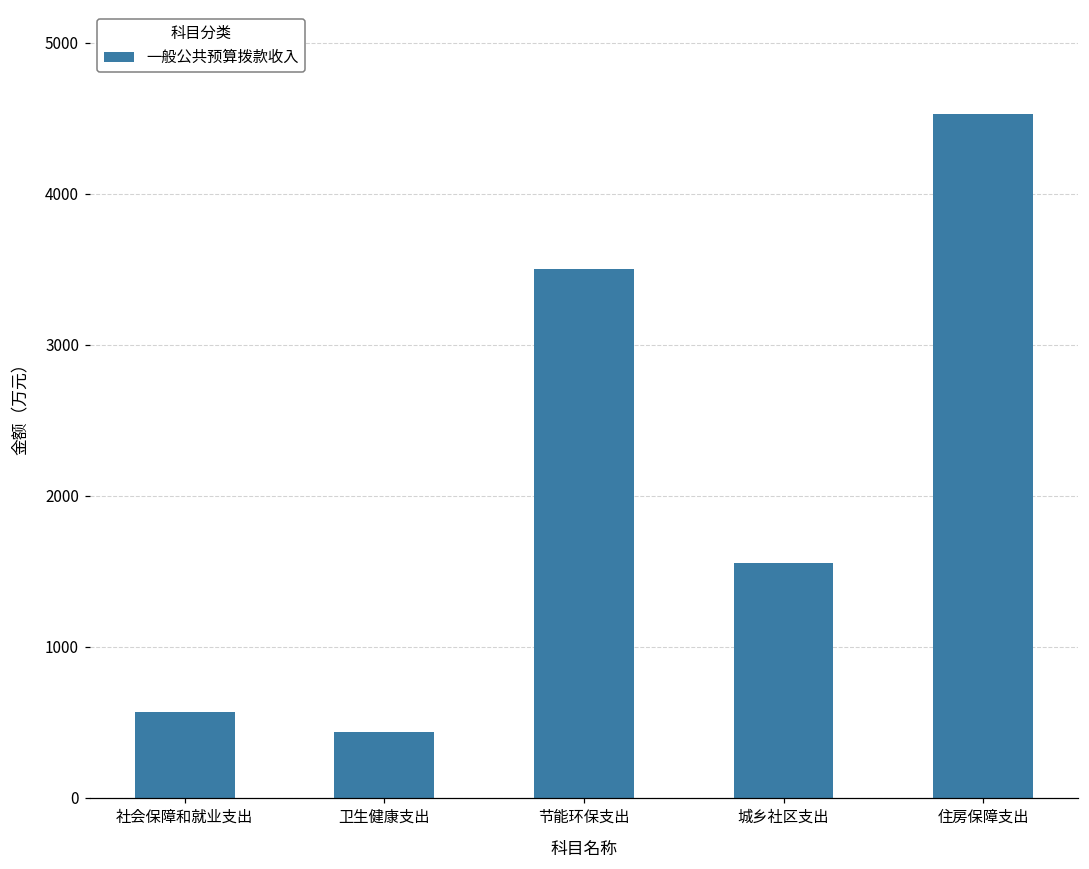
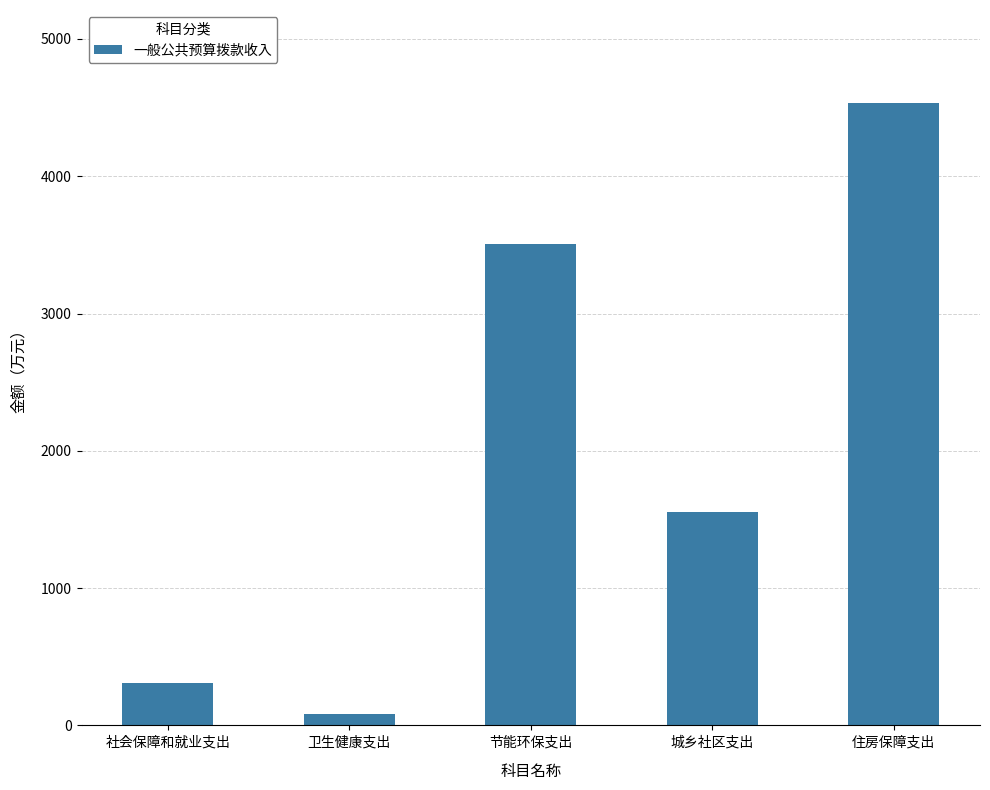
社会保障和就业支出: 570 -> 310
卫生健康支出: 440 -> 90
